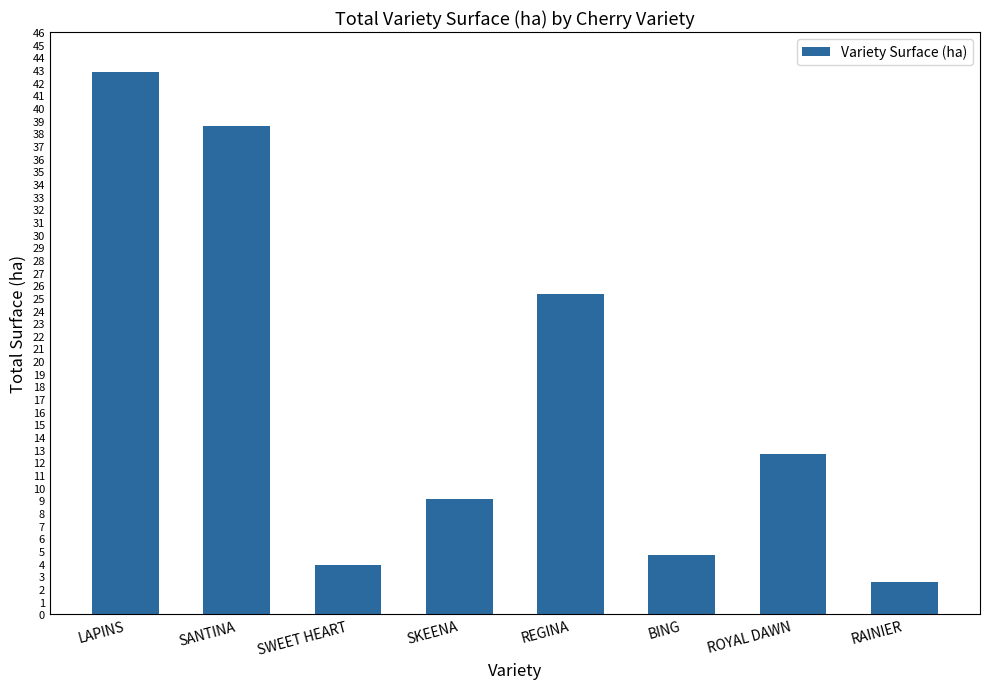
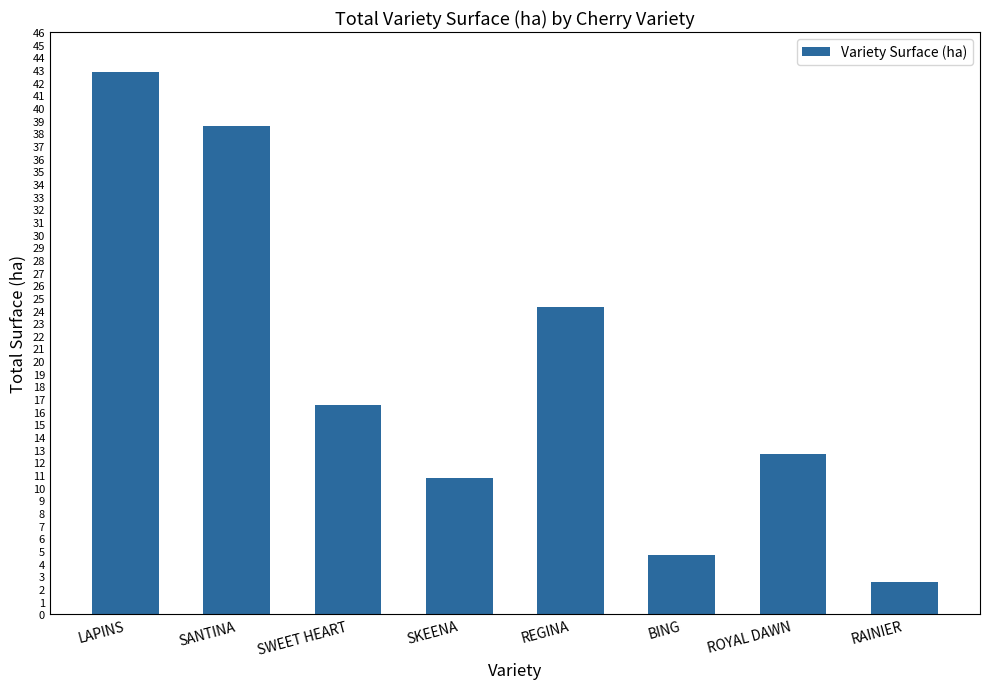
SWEET HEART: 3.9 -> 16.5
SKEENA: 9.1 -> 10.8
REGINA: 25.3 -> 24.3
